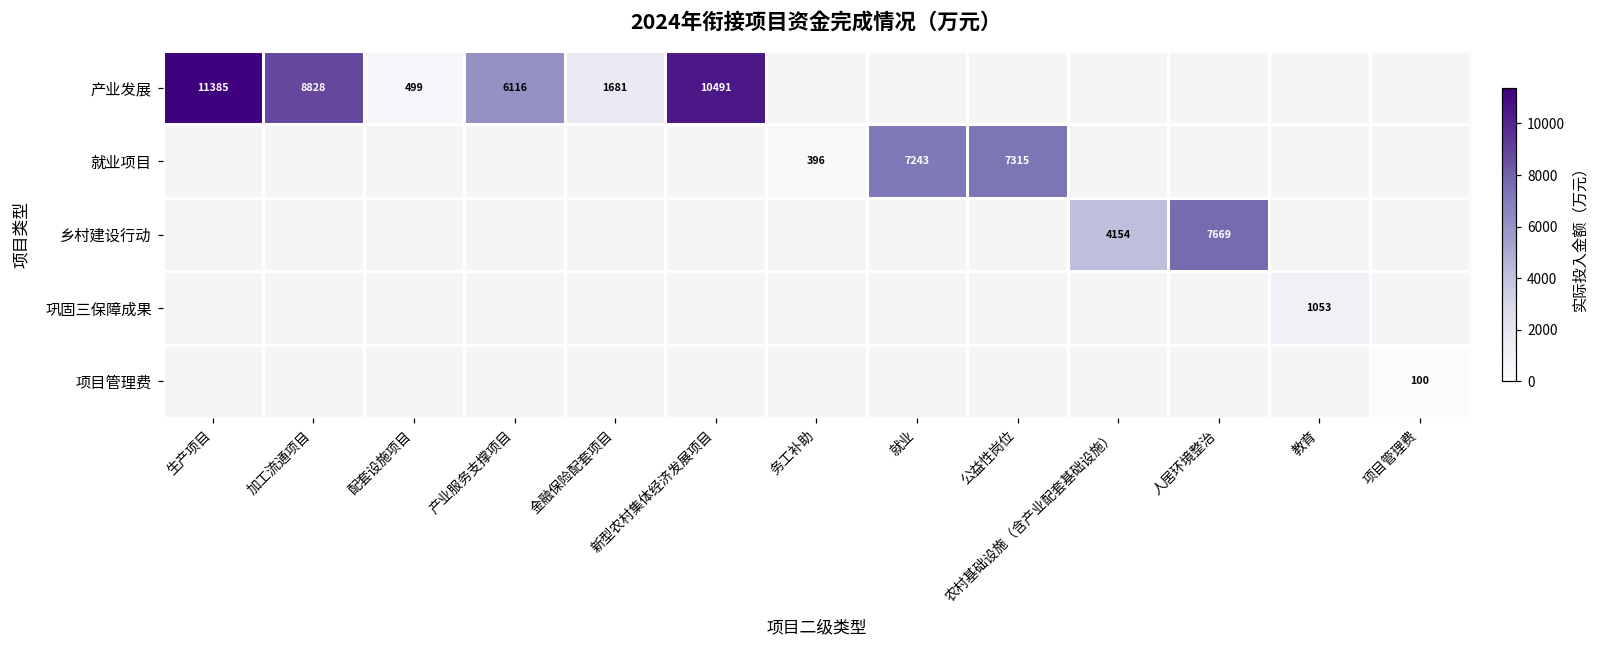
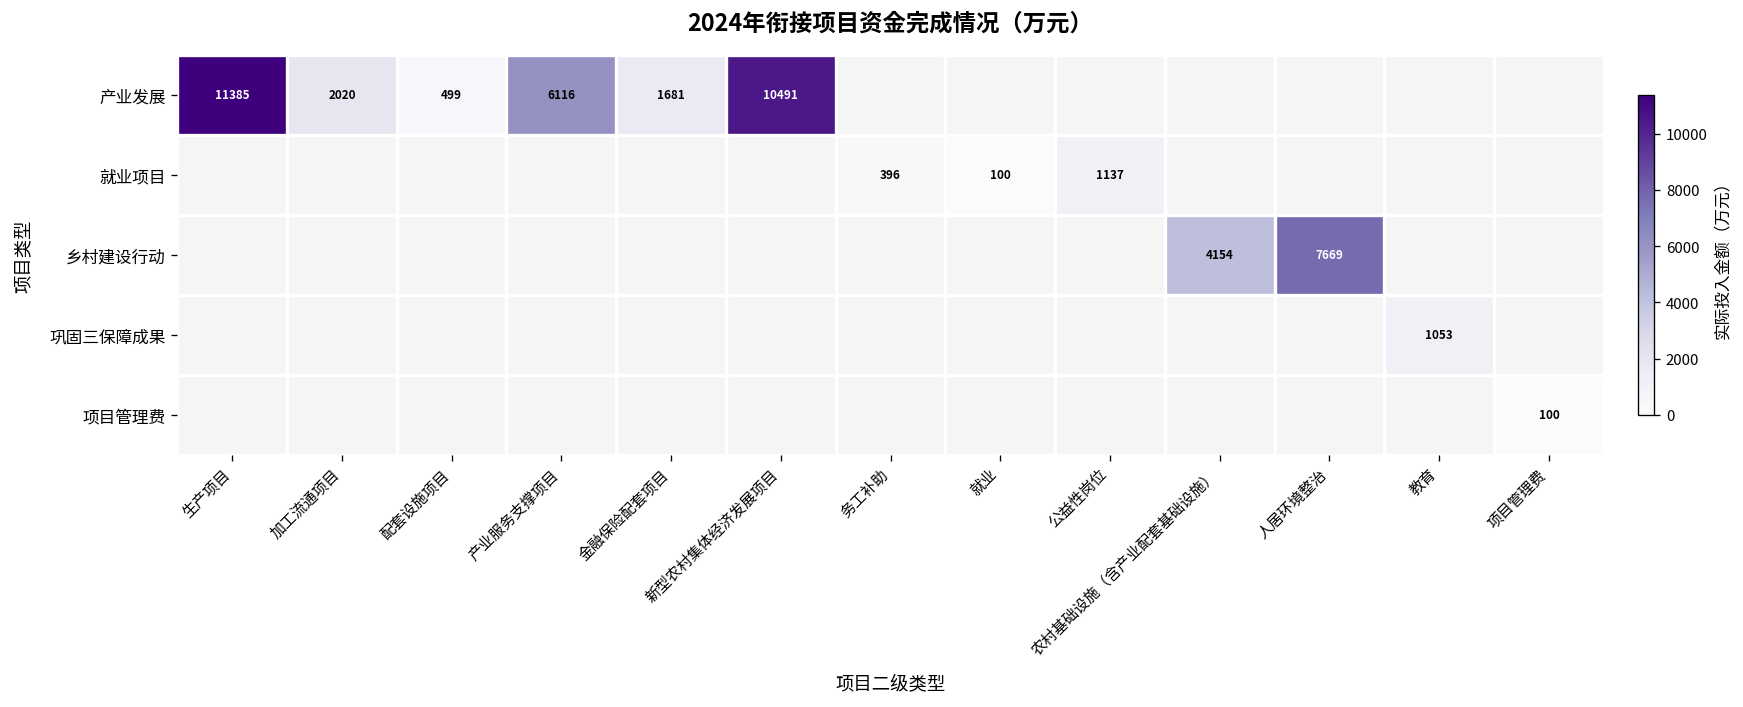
产业发展, 加工流通项目: 8828 -> 2020
就业项目, 就业: 7243 -> 100
就业项目, 公益性岗位: 7315 -> 1137
